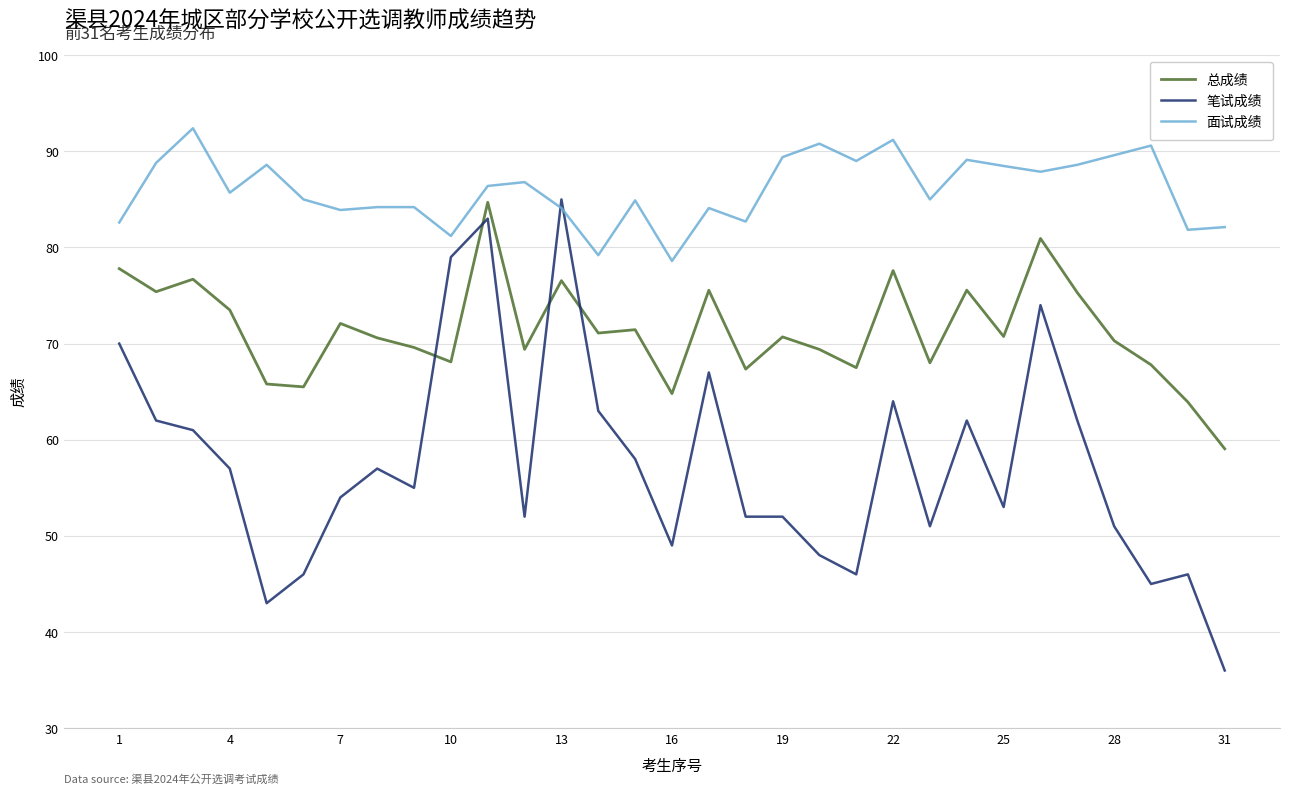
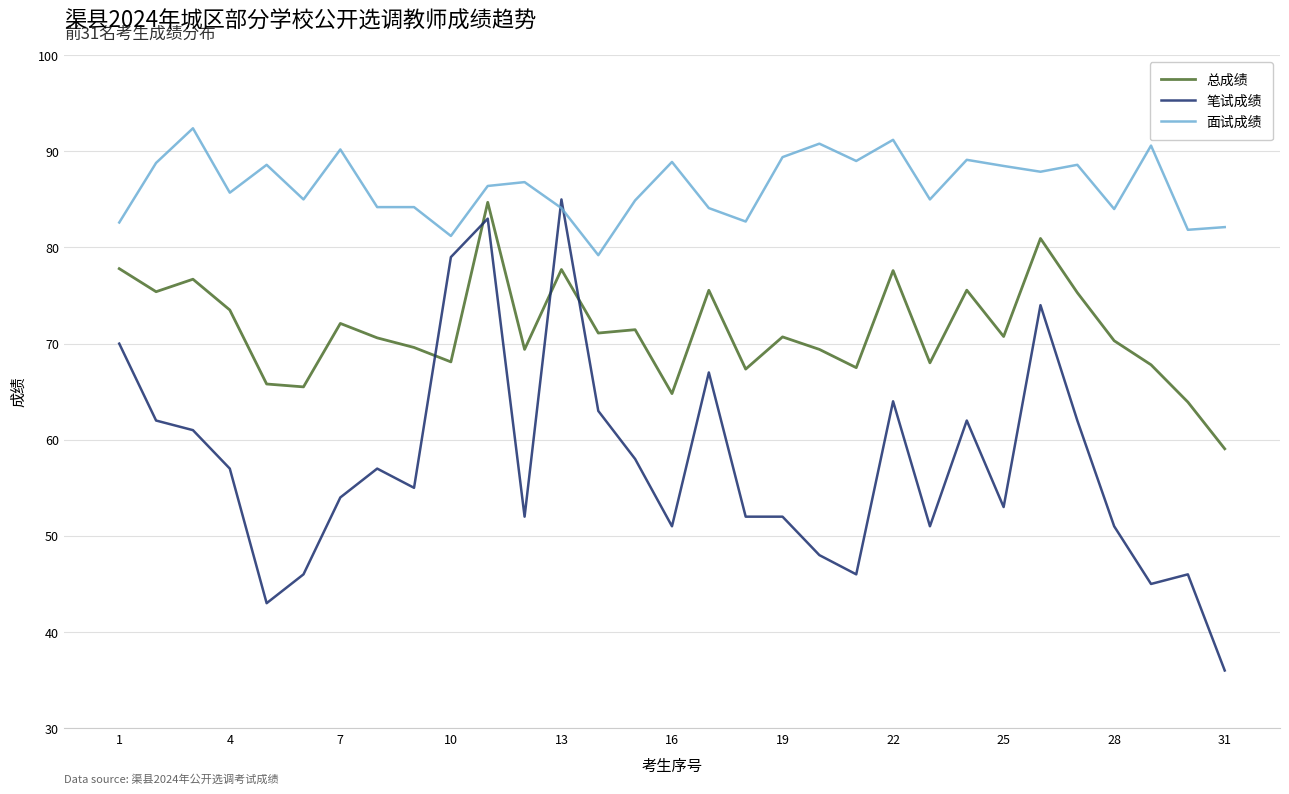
面试成绩, 7: 84 -> 90
总成绩, 13: 77 -> 78
笔试成绩, 16: 49 -> 51
面试成绩, 16: 79 -> 89
面试成绩, 28: 90 -> 84
